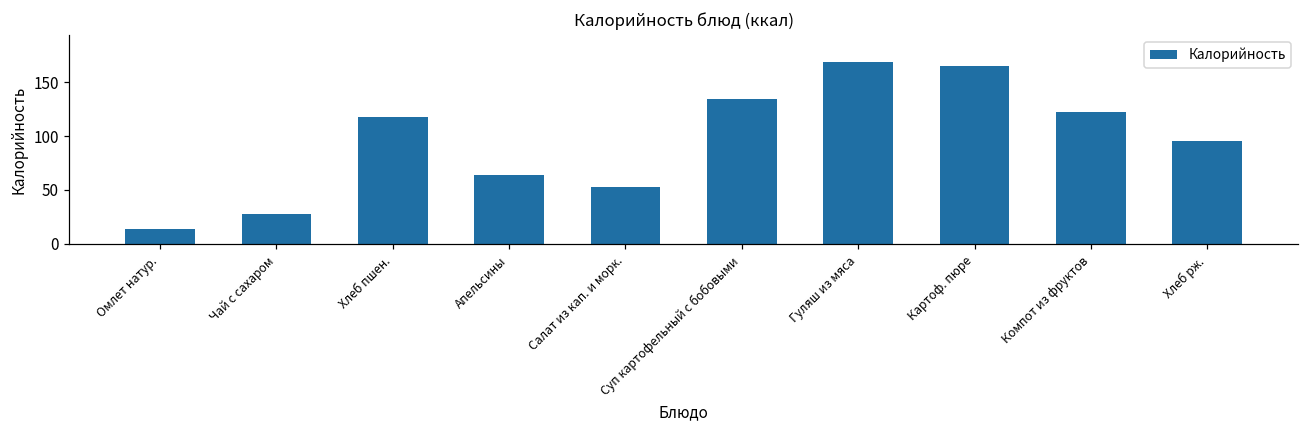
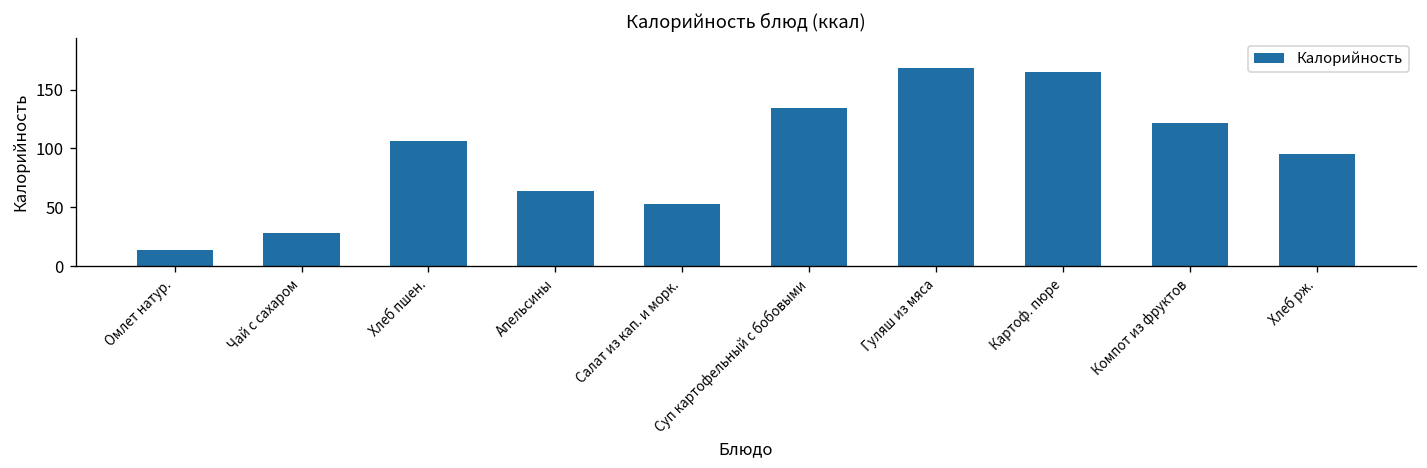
Хлеб пшен.: 120 -> 110
